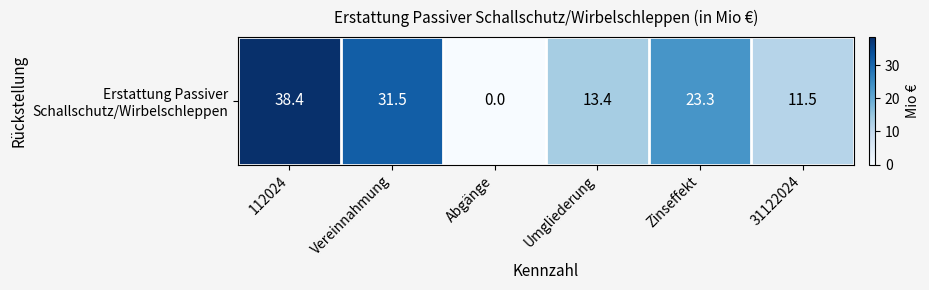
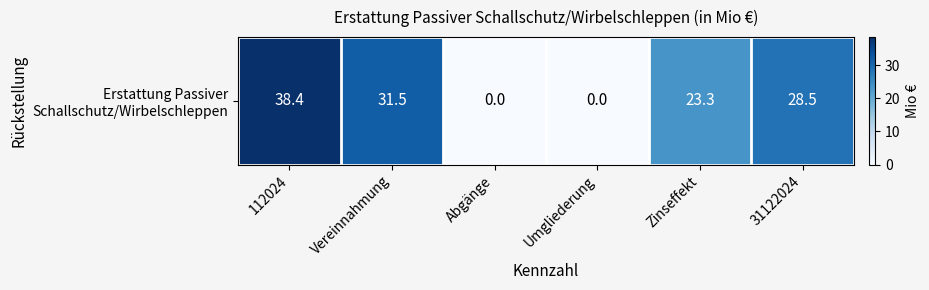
Erstattung Passiver Schallschutz/Wirbelschleppen, Umgliederung: 13.4 -> 0.0
Erstattung Passiver Schallschutz/Wirbelschleppen, 31122024: 11.5 -> 28.5
